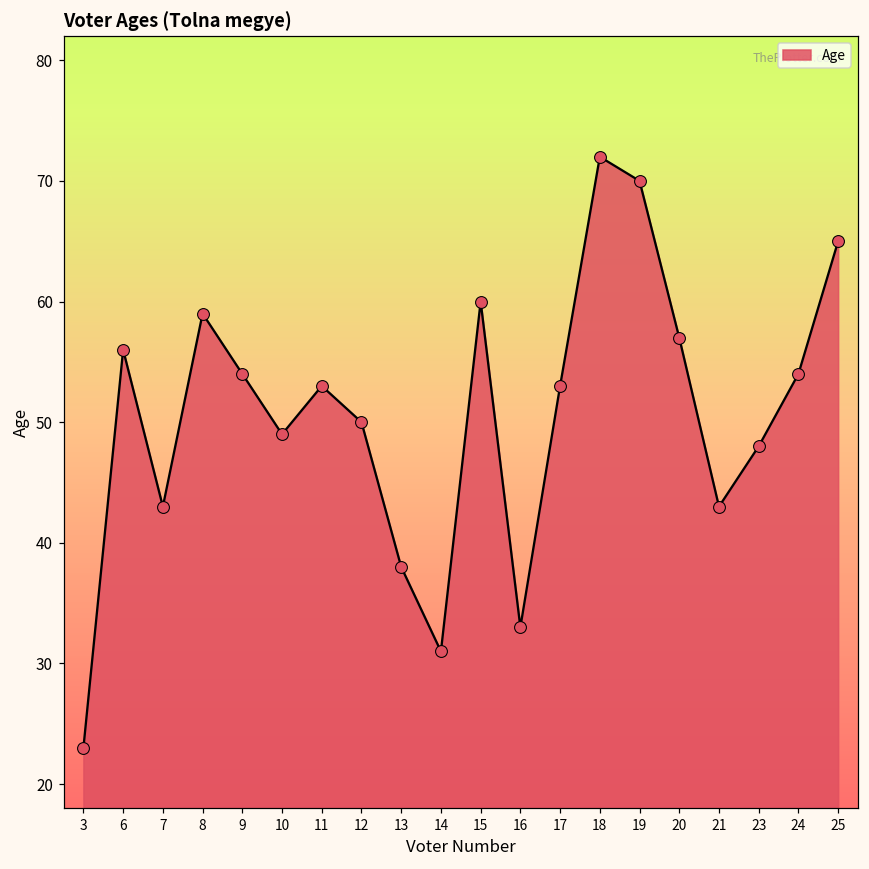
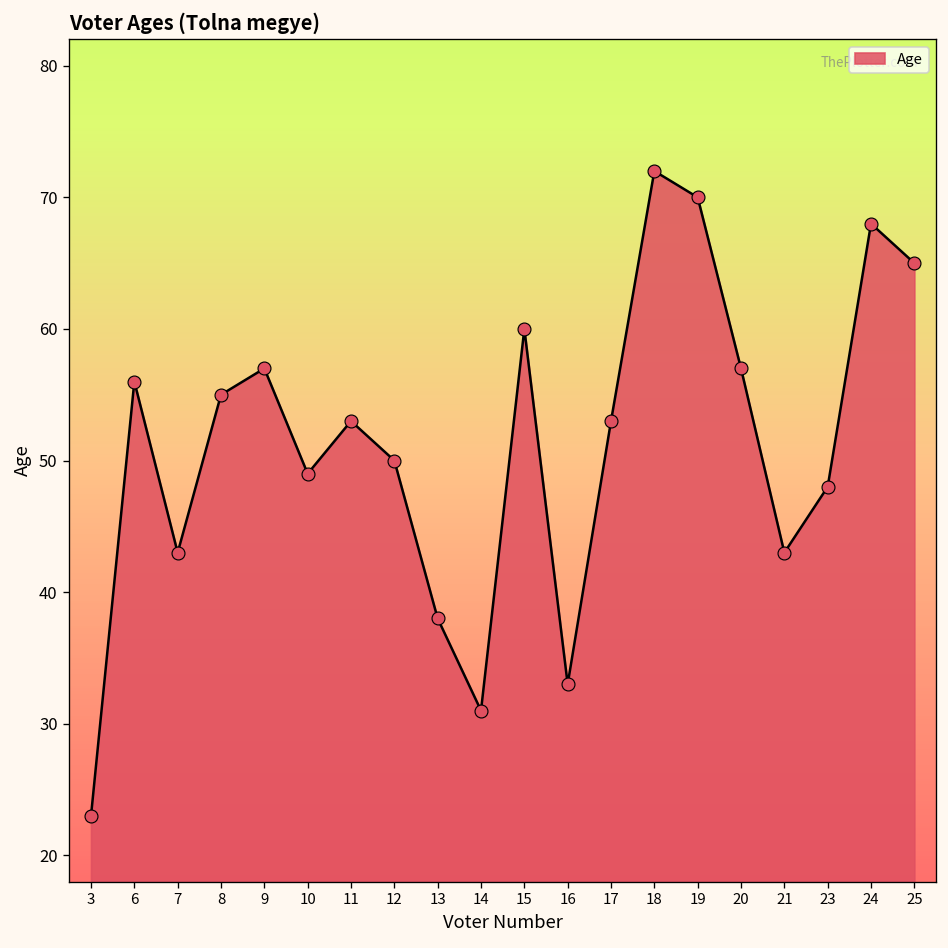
8: 59 -> 55
9: 54 -> 57
24: 54 -> 68
